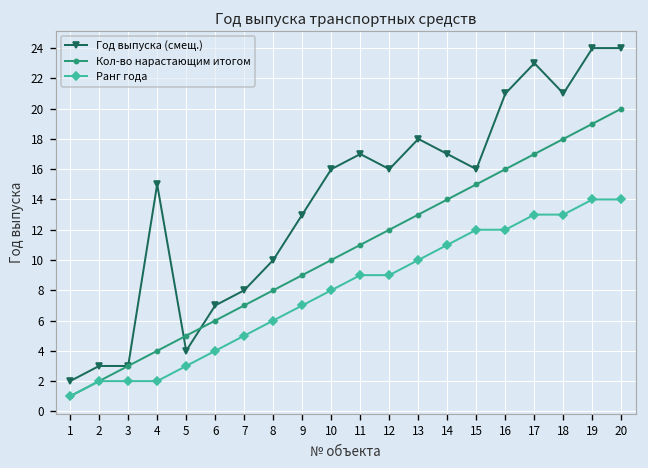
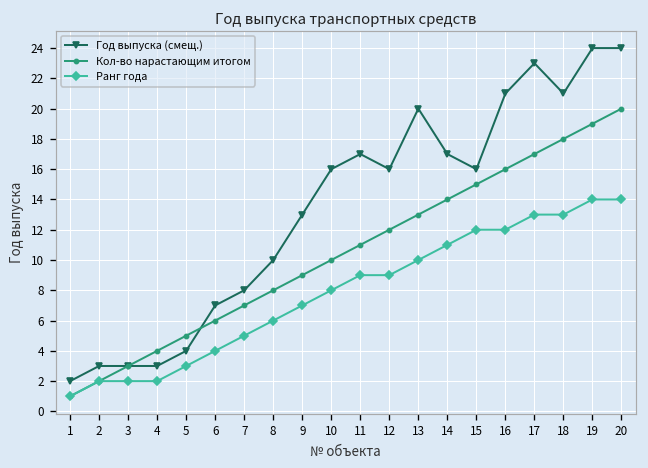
Год выпуска (смещ.), 4: 15.0 -> 3.0
Год выпуска (смещ.), 13: 18.0 -> 20.0
